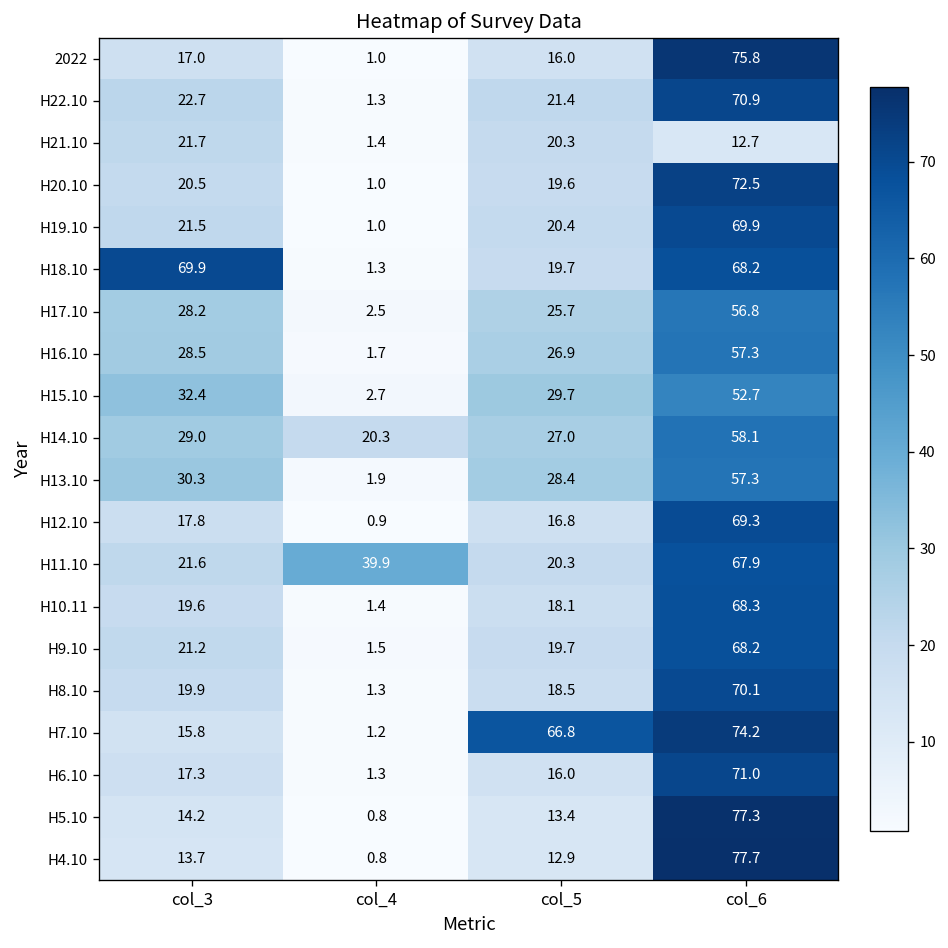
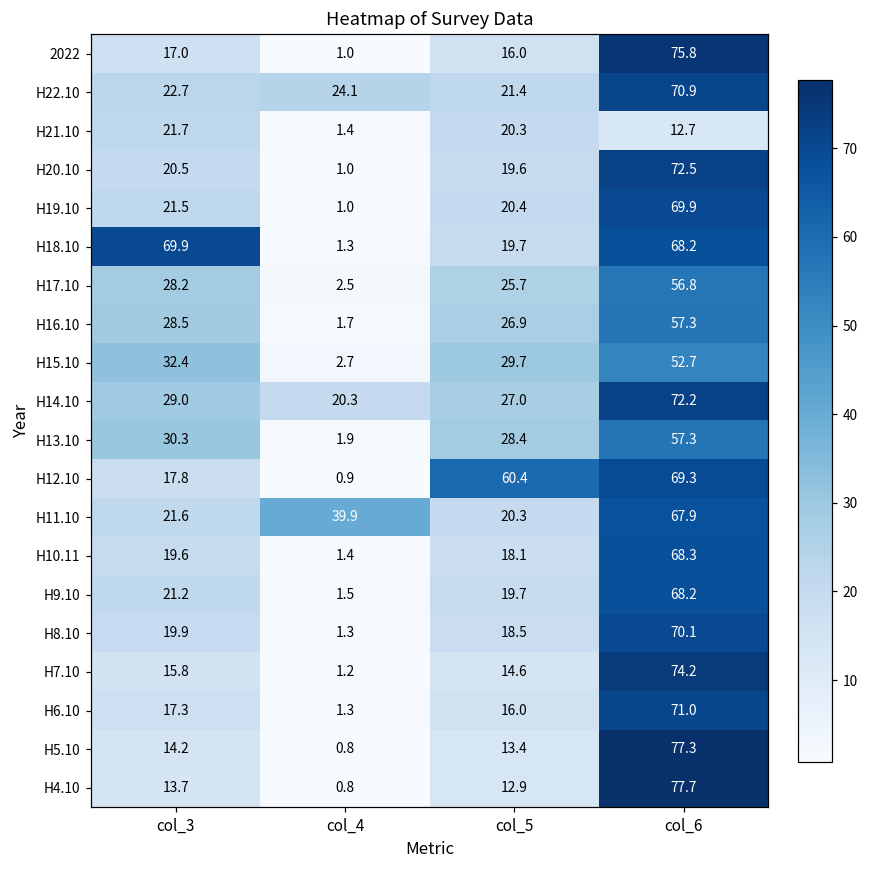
H22.10, col_4: 1.3 -> 24.1
H14.10, col_6: 58.1 -> 72.2
H12.10, col_5: 16.8 -> 60.4
H7.10, col_5: 66.8 -> 14.6
